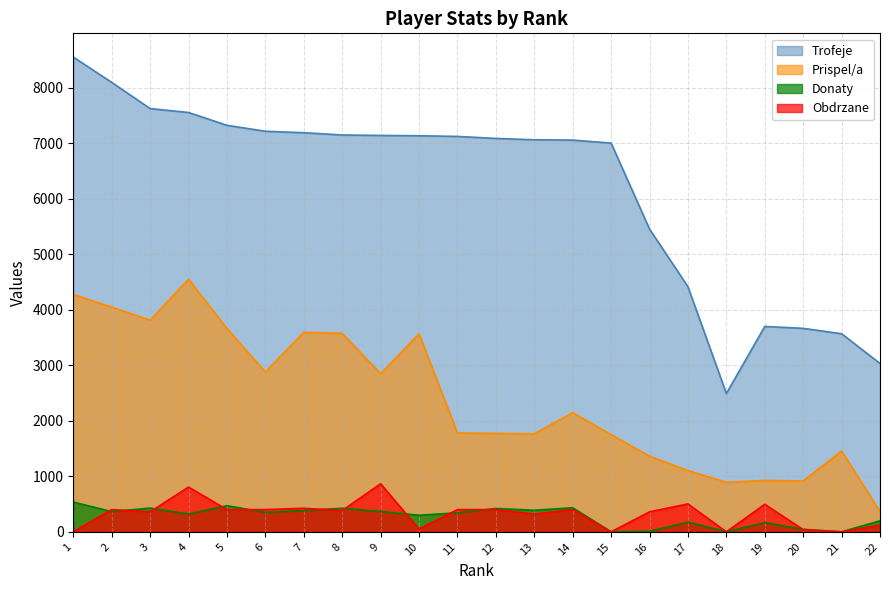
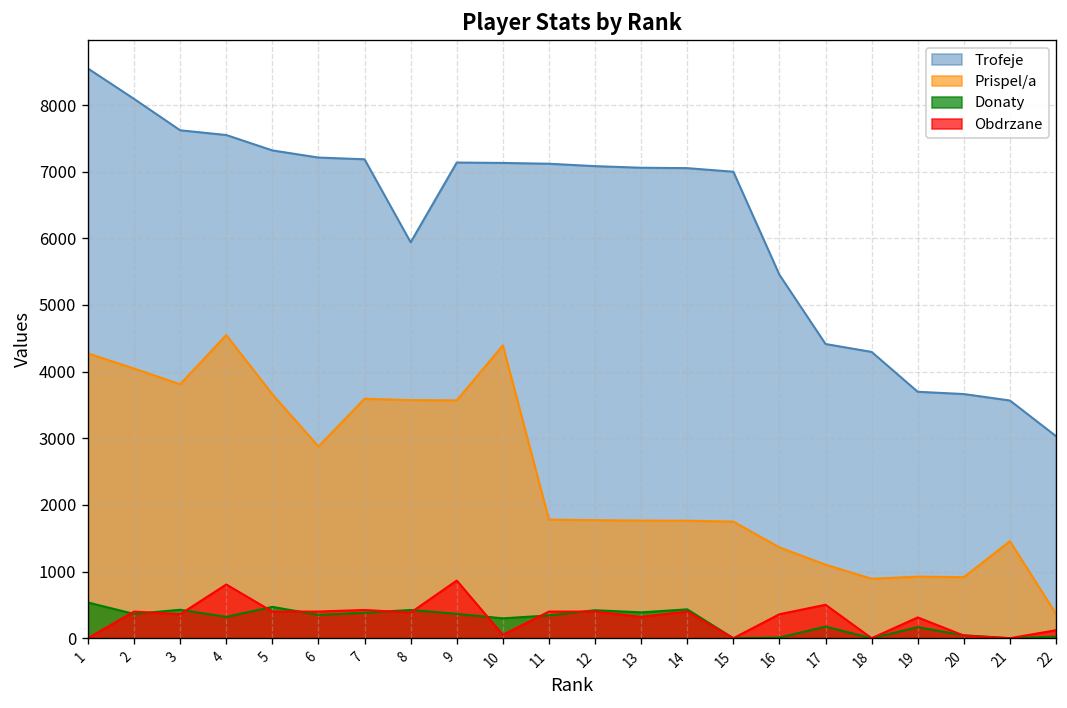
Trofeje, 8: 7100 -> 5900
Prispel/a, 9: 2800 -> 3600
Prispel/a, 10: 3600 -> 4400
Prispel/a, 14: 2100 -> 1800
Trofeje, 18: 2500 -> 4300
Obdrzane, 19: 500 -> 300
Donaty, 22: 200 -> 0
